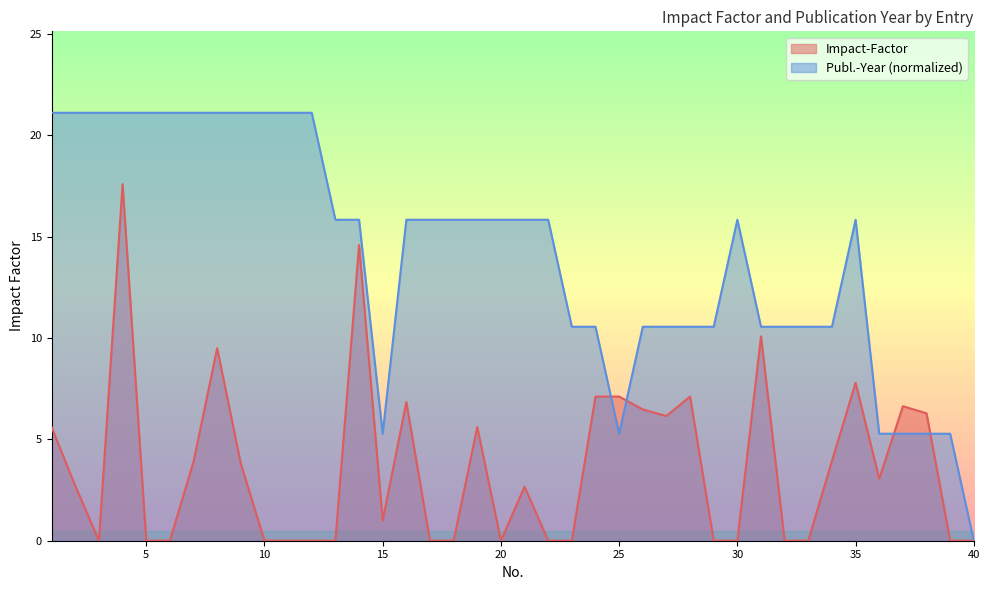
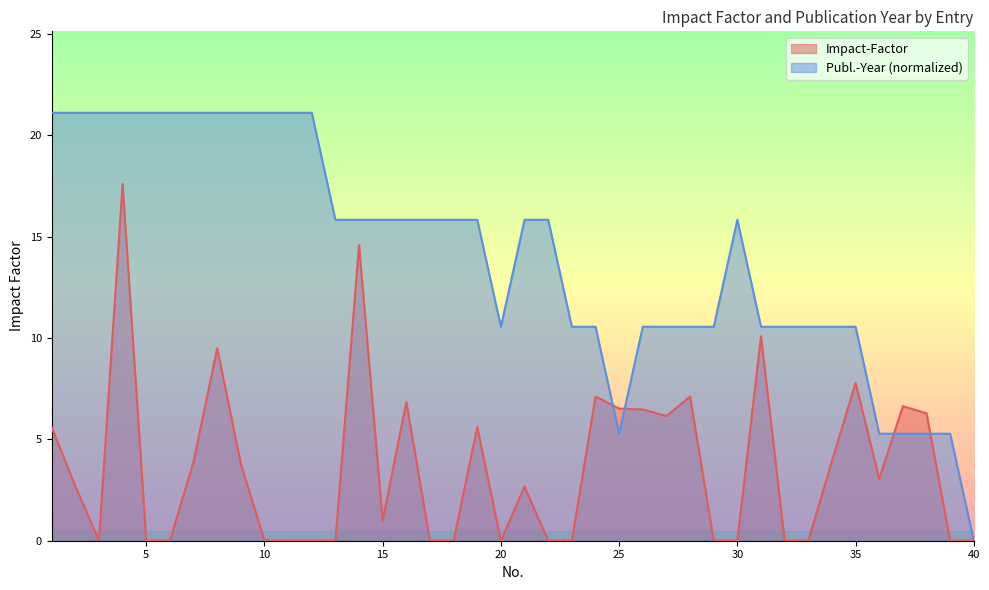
Publ.-Year (normalized), 15: 5.3 -> 15.8
Publ.-Year (normalized), 20: 15.8 -> 10.6
Impact-Factor, 25: 7.1 -> 6.5
Publ.-Year (normalized), 35: 15.8 -> 10.6
